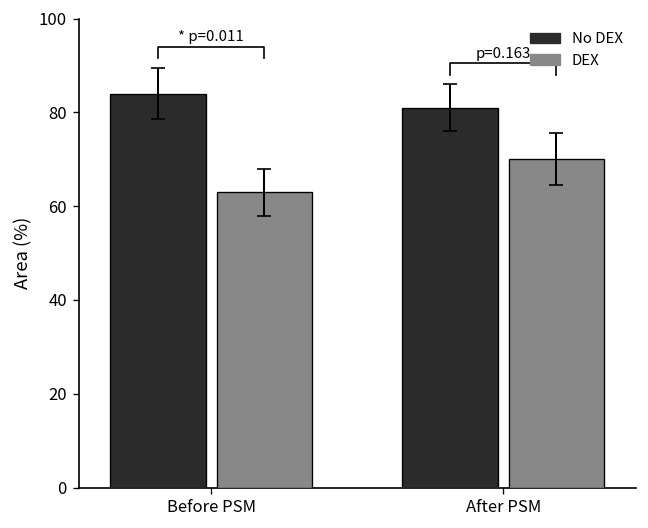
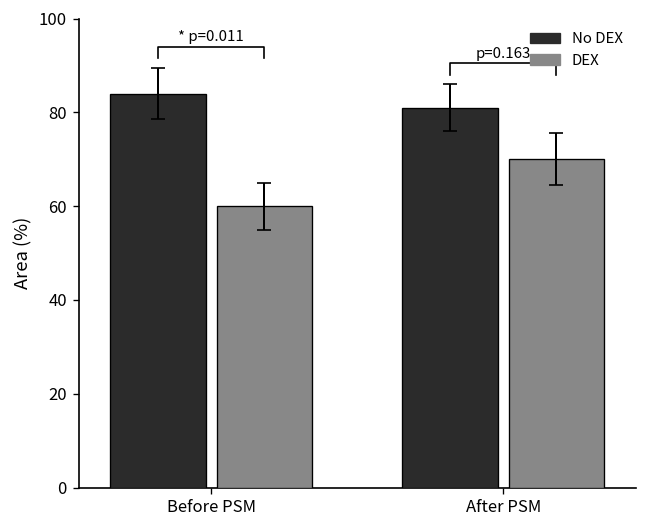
DEX, Before PSM: 63 -> 60
